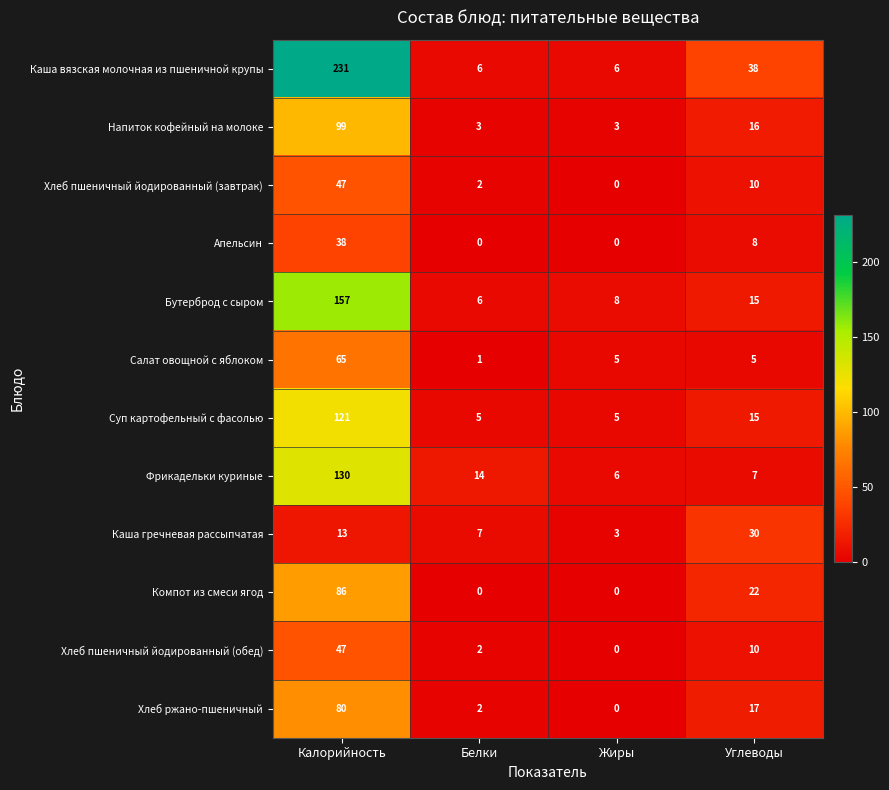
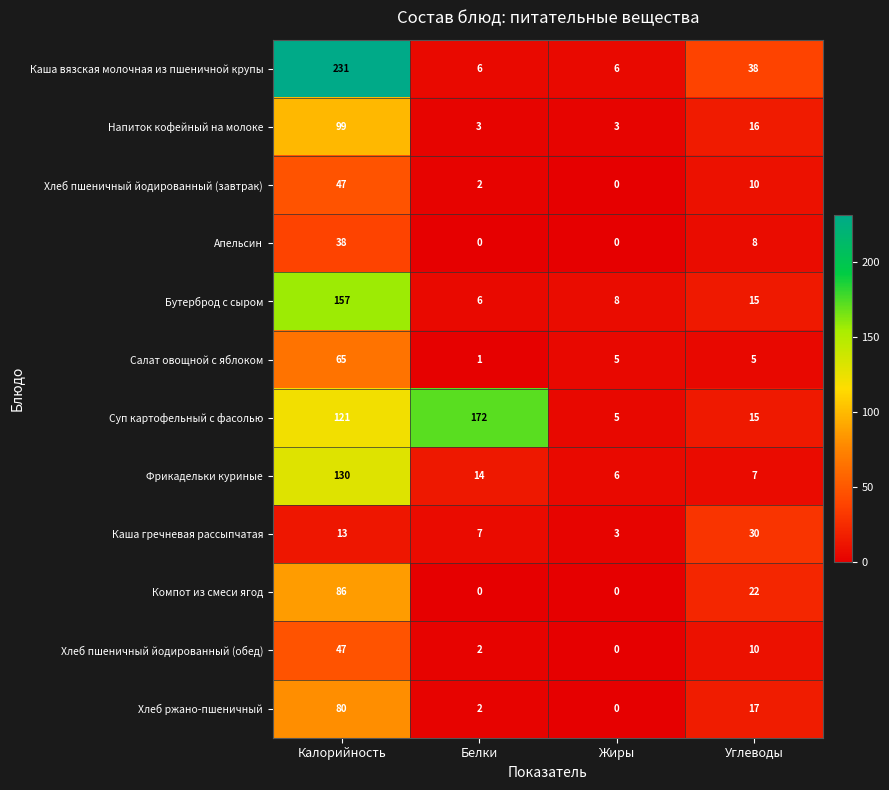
Суп картофельный с фасолью, Белки: 5 -> 172
